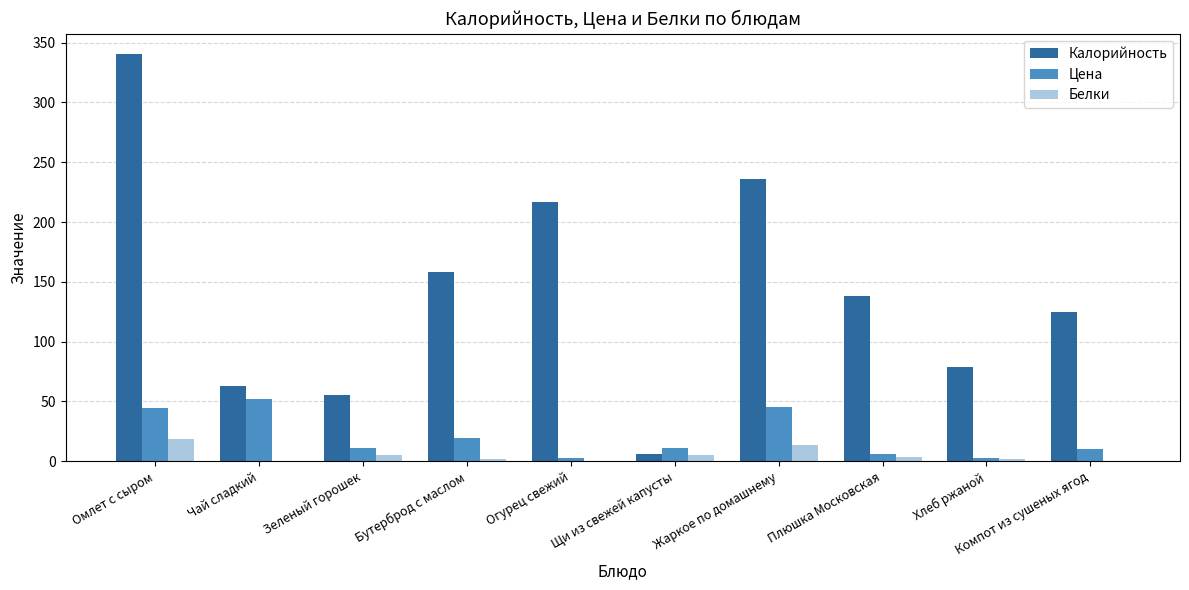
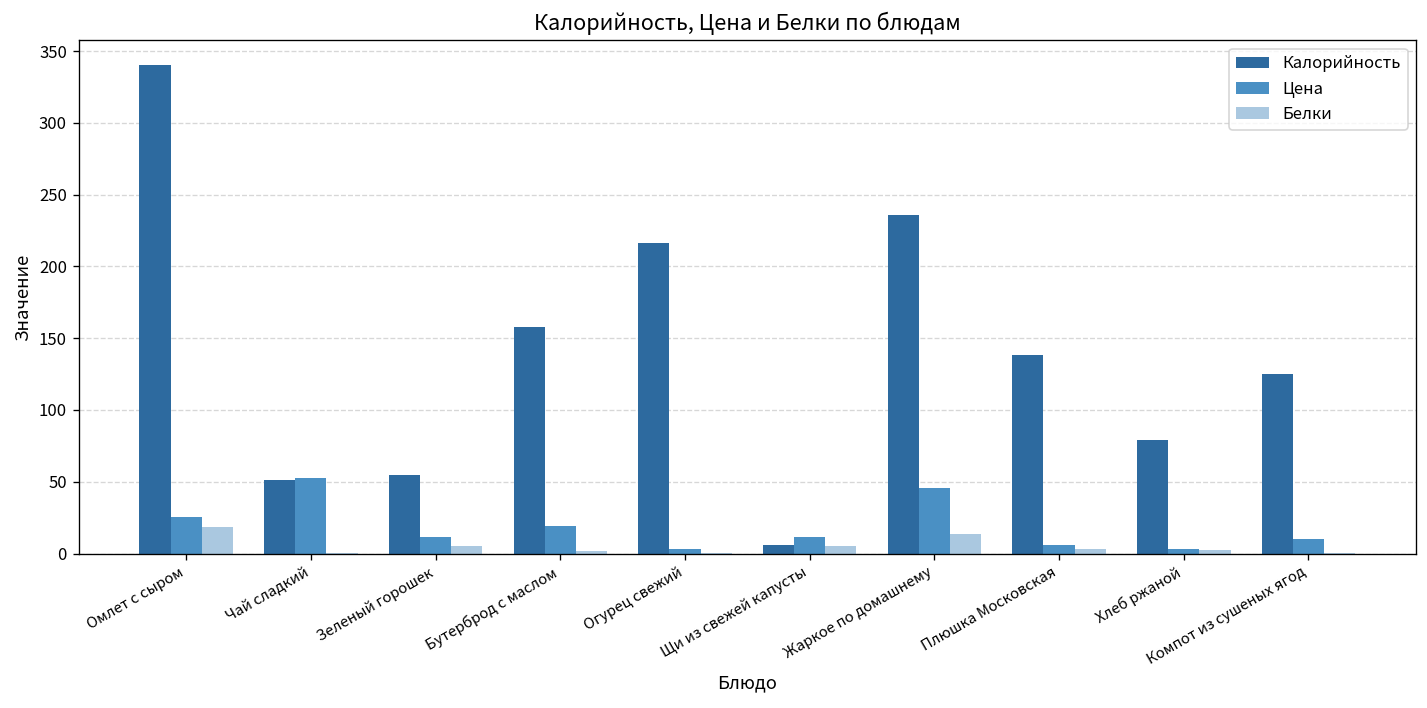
Цена, Омлет с сыром: 45 -> 26
Калорийность, Чай сладкий: 63 -> 51
